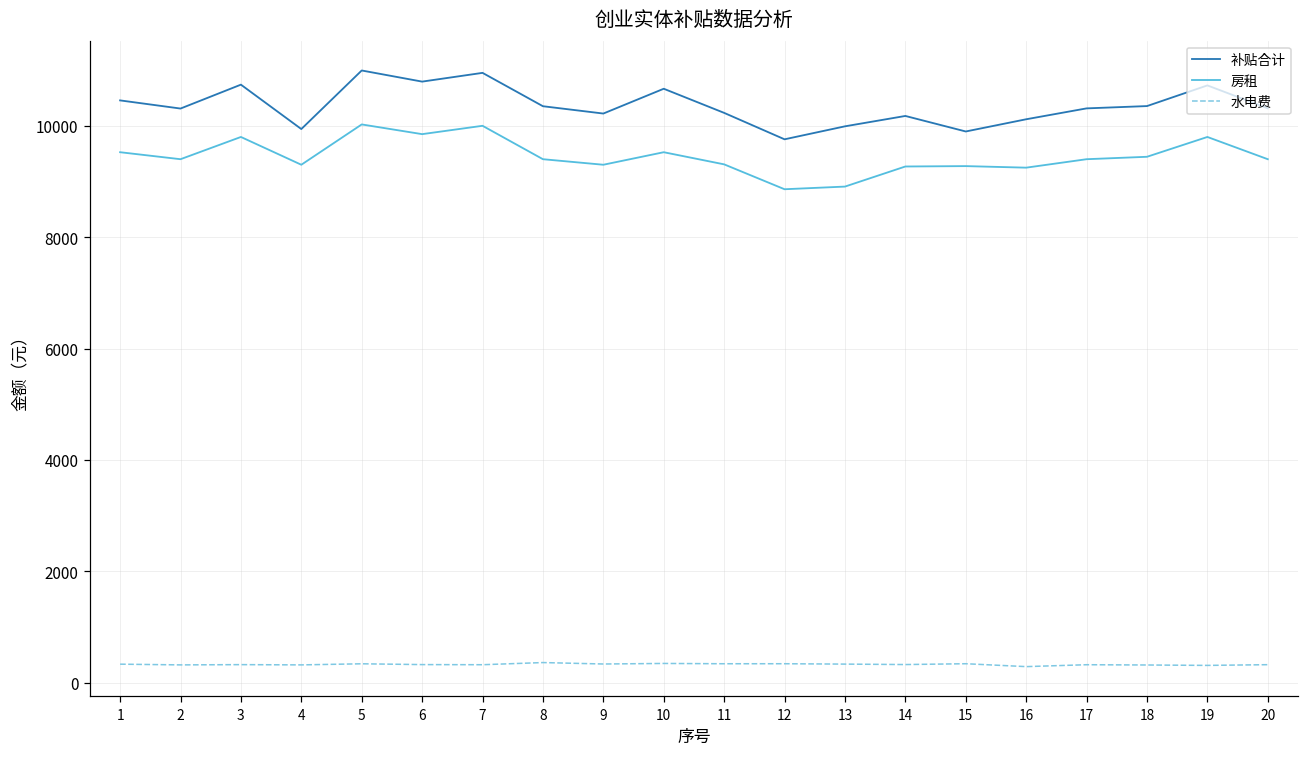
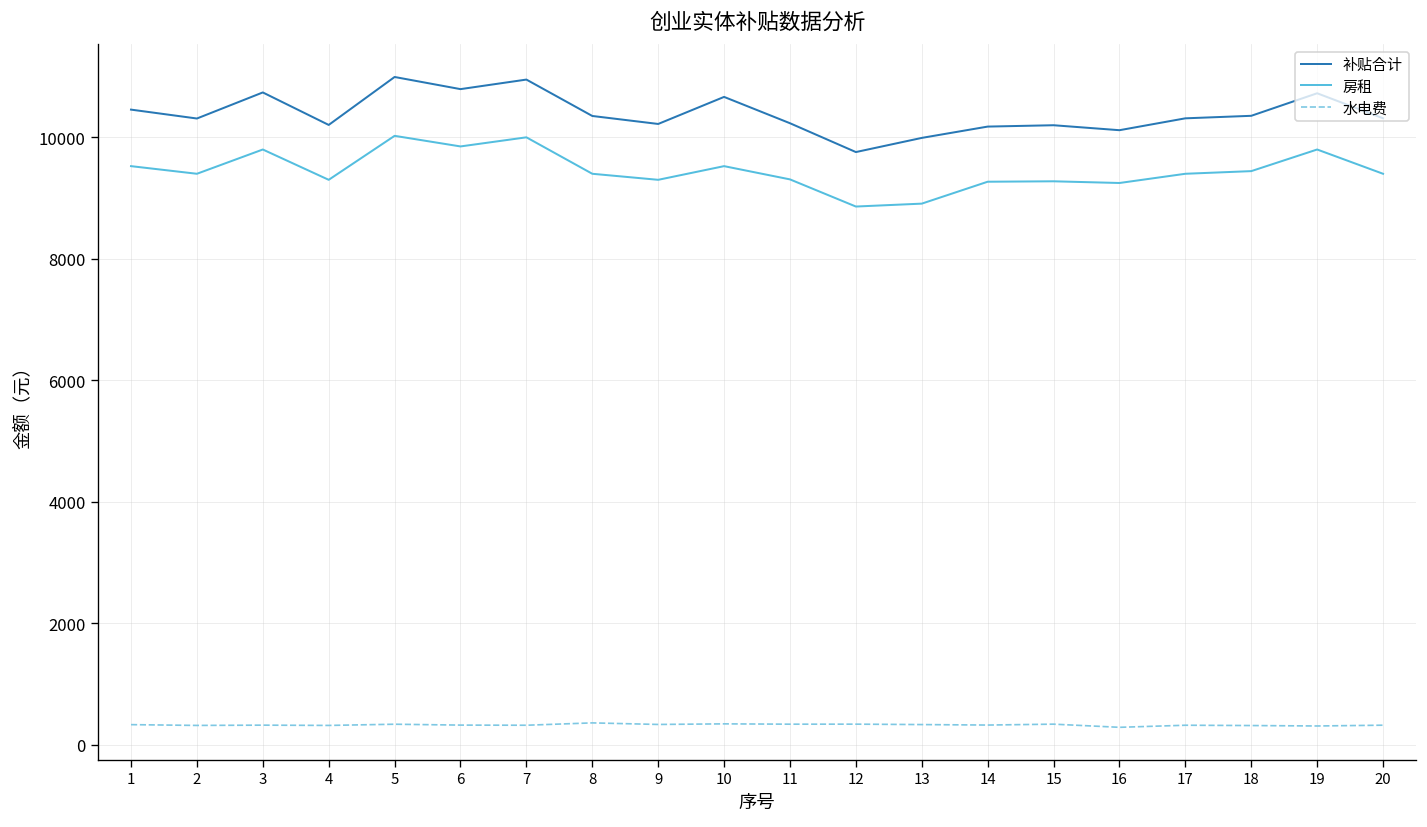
补贴合计, 4: 9900 -> 10200
补贴合计, 15: 9900 -> 10200
